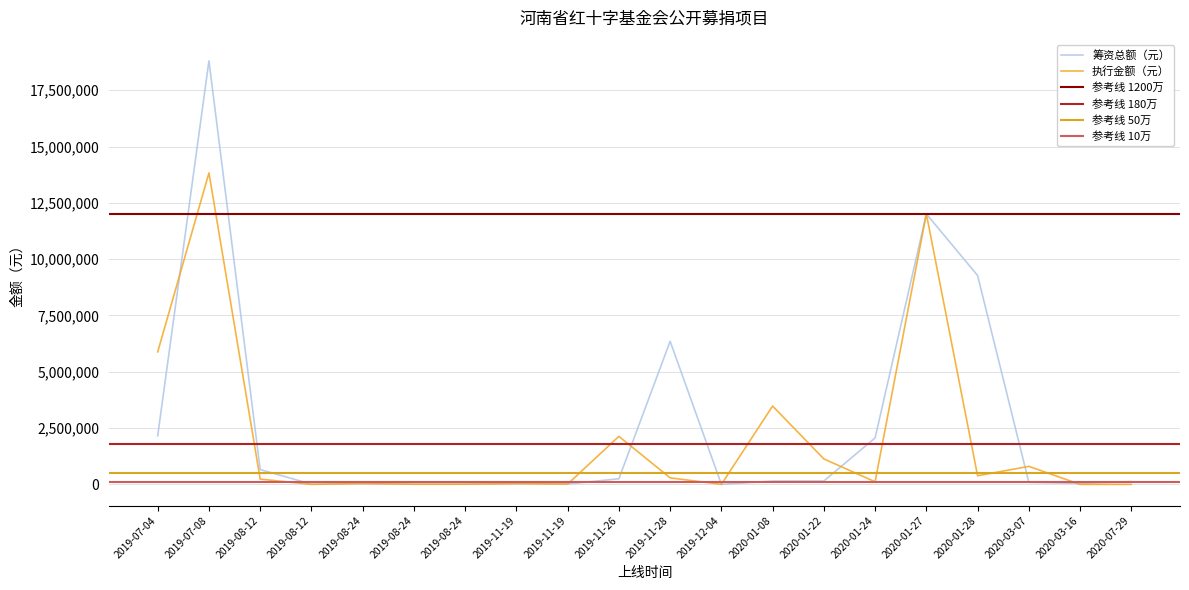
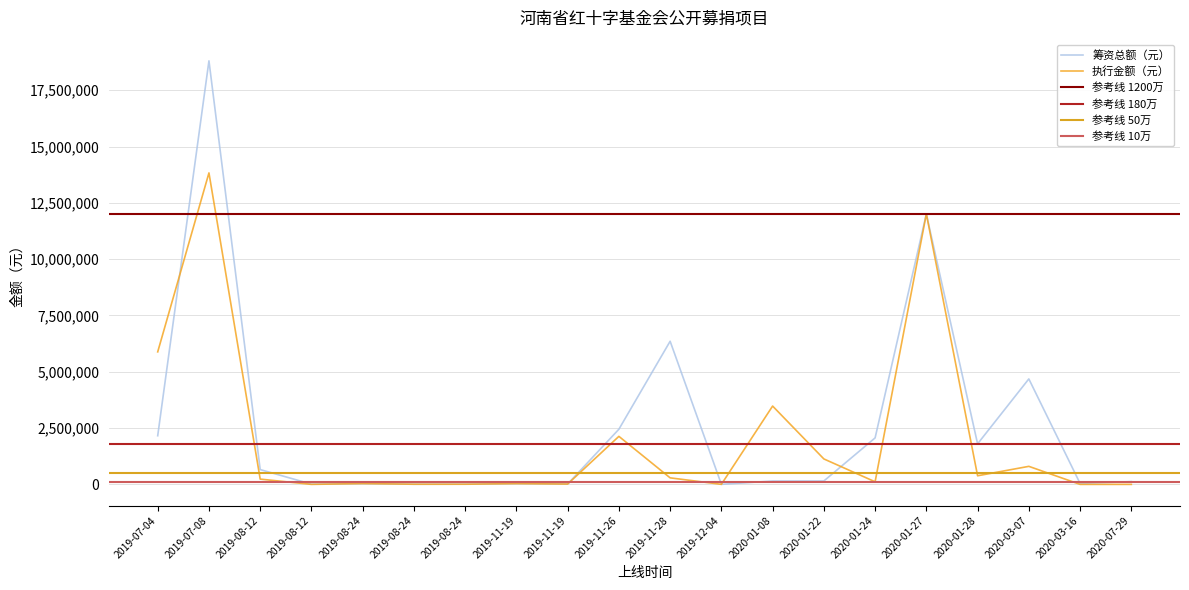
筹资总额（元）, 2019-11-26: 200,000 -> 2,400,000
筹资总额（元）, 2020-01-28: 9,300,000 -> 1,800,000
筹资总额（元）, 2020-03-07: 100,000 -> 4,700,000
